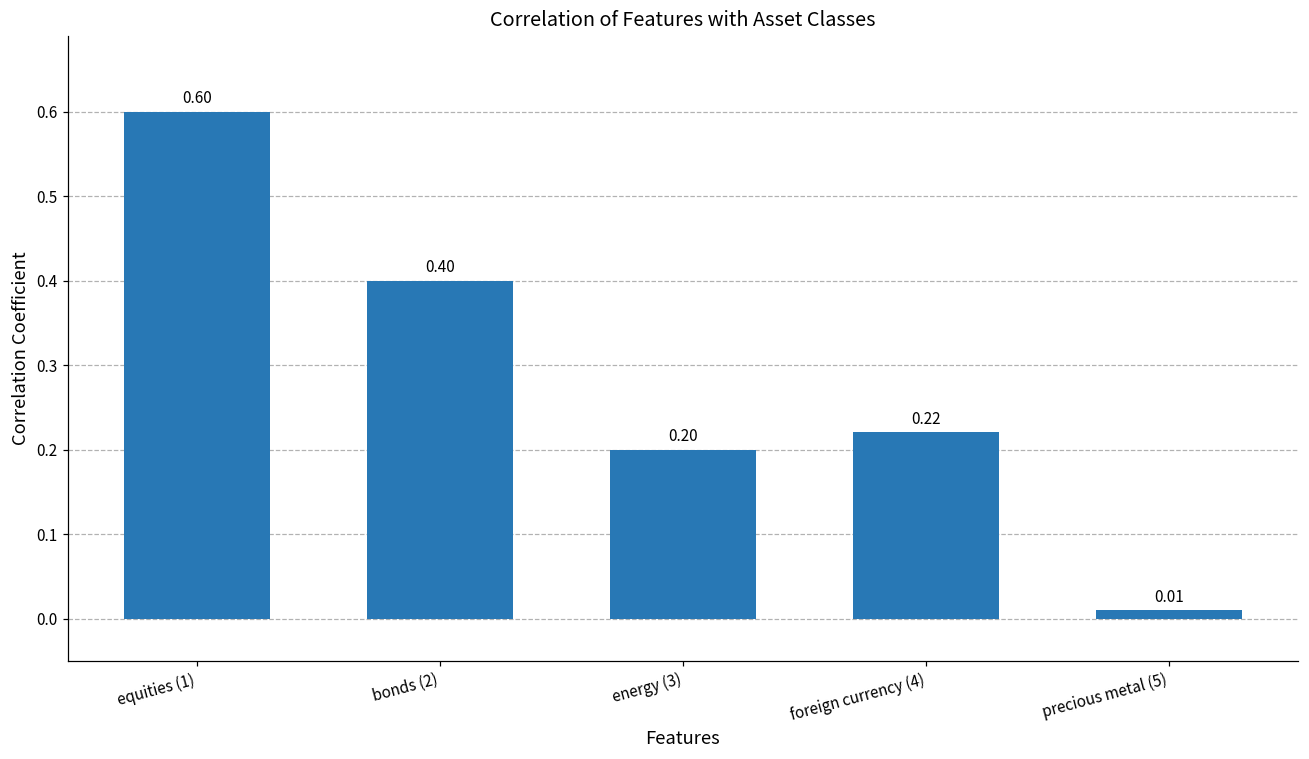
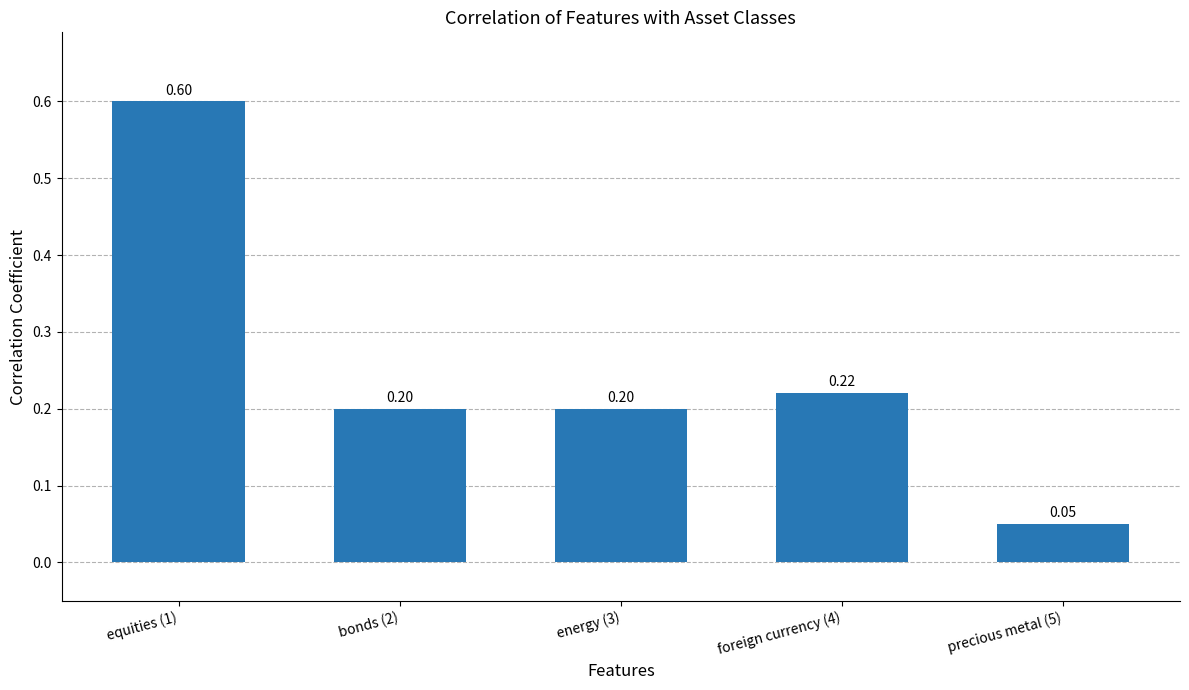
bonds (2): 0.40 -> 0.20
precious metal (5): 0.01 -> 0.05
